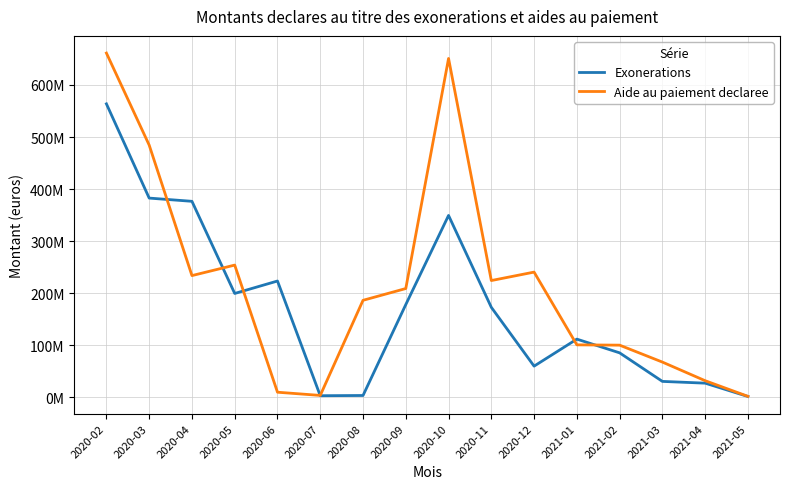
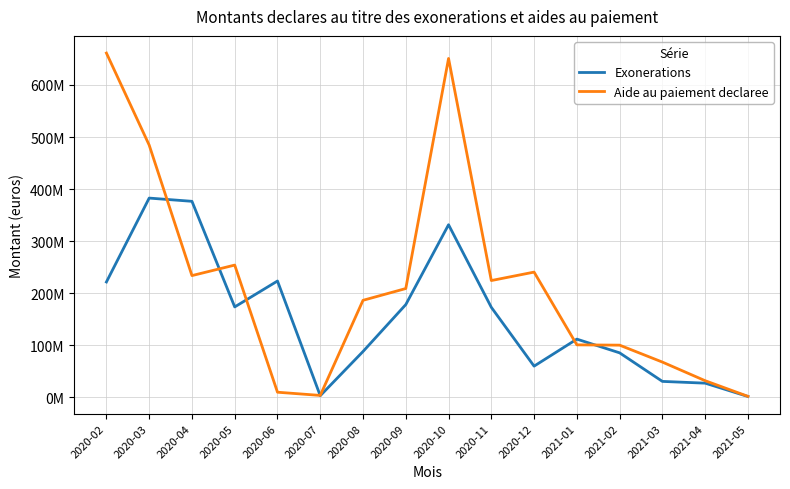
Exonerations, 2020-02: 560000000 -> 220000000
Exonerations, 2020-05: 200000000 -> 170000000
Exonerations, 2020-08: 0 -> 90000000
Exonerations, 2020-10: 350000000 -> 330000000
